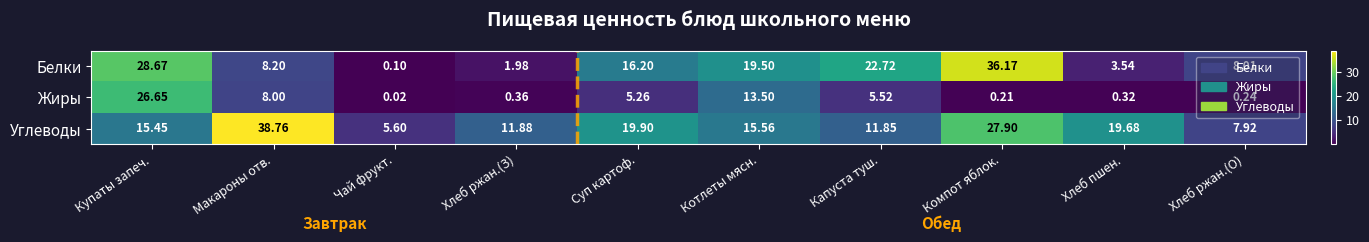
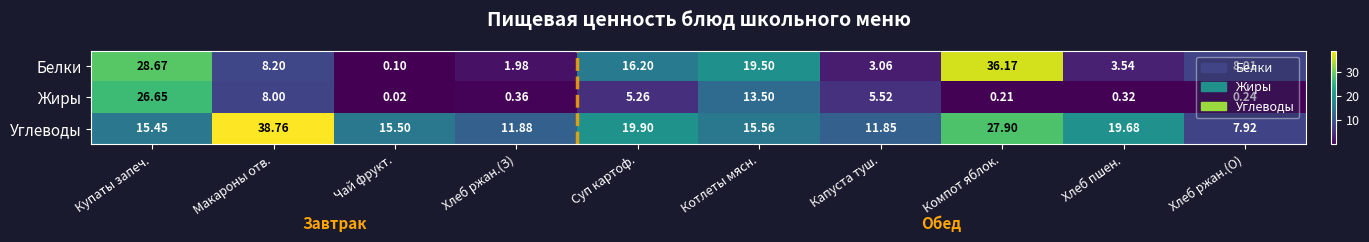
Белки, Капуста туш.: 22.72 -> 3.06
Углеводы, Чай фрукт.: 5.60 -> 15.50
